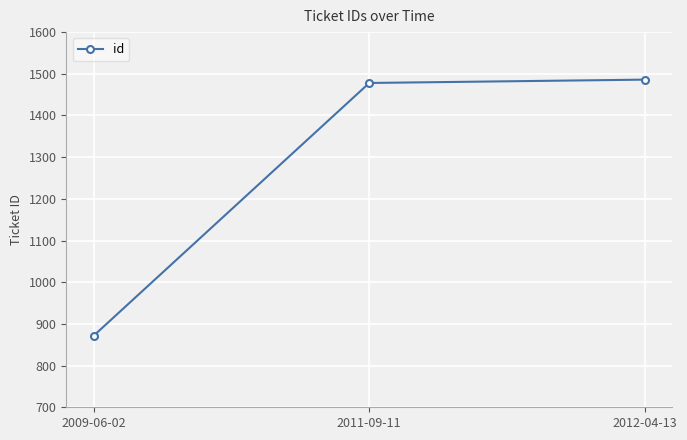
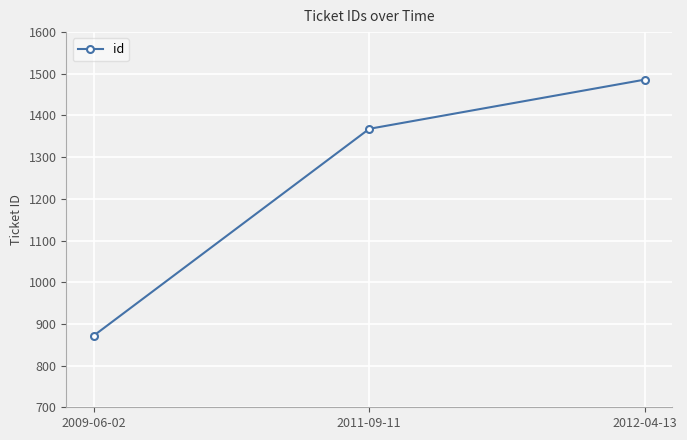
2011-09-11: 1480 -> 1370
